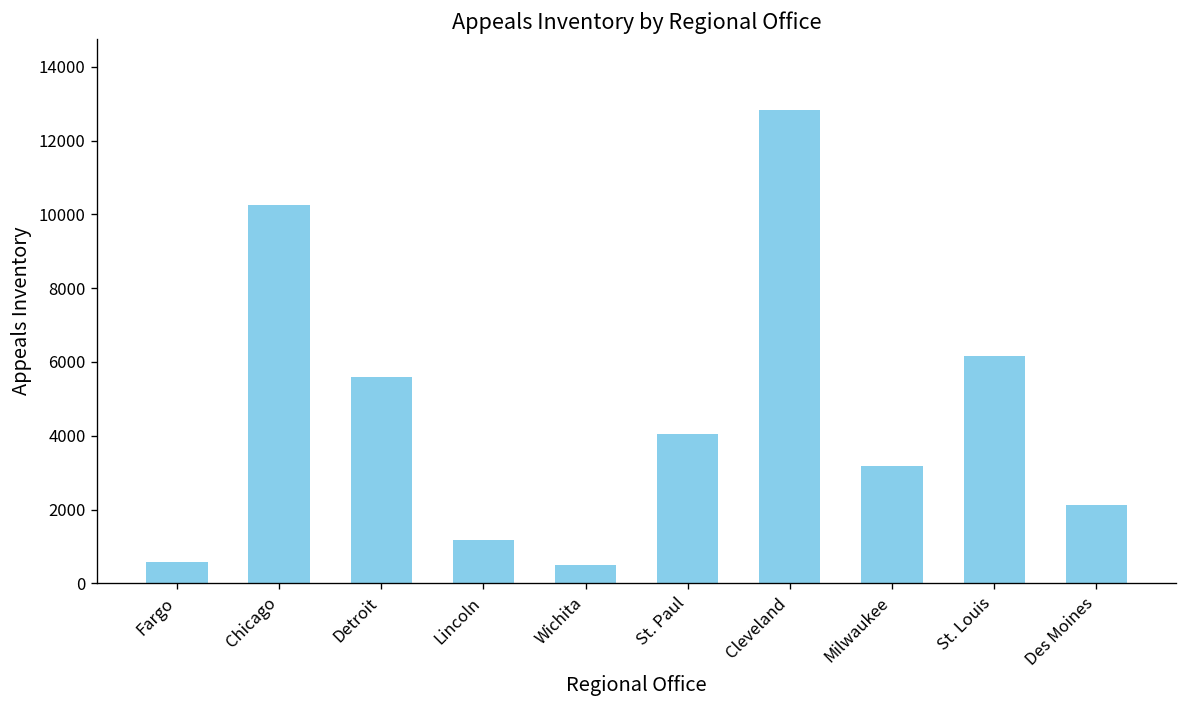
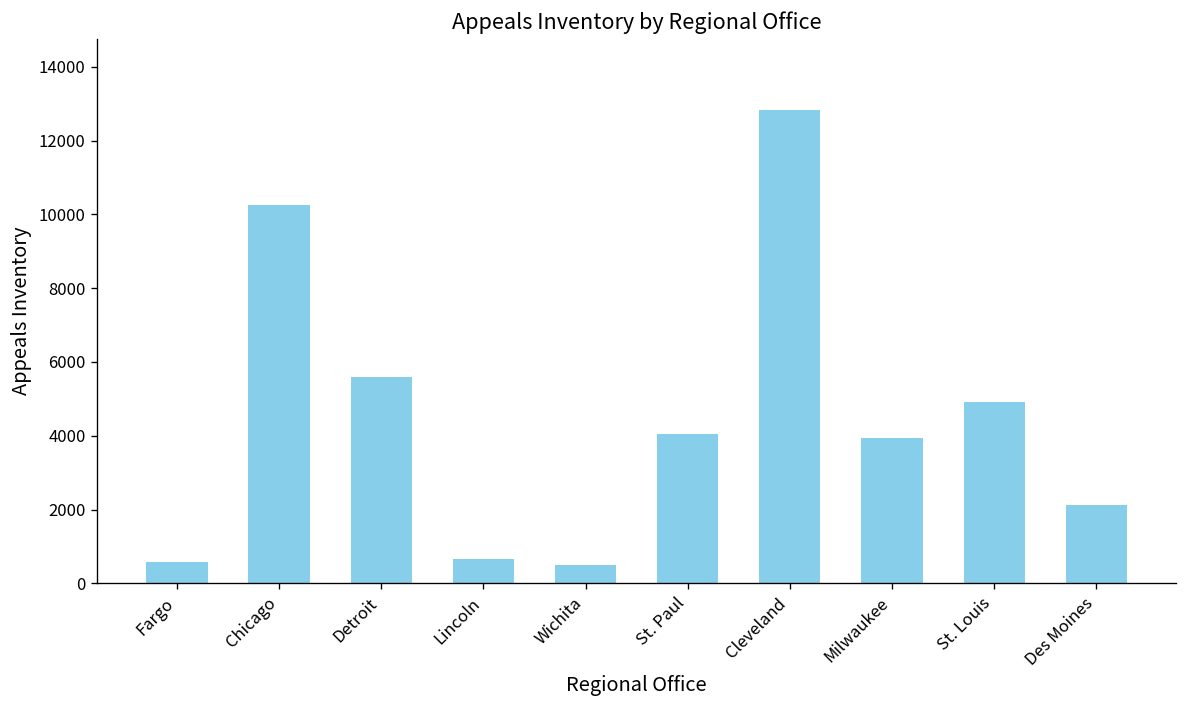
Lincoln: 1200 -> 700
Milwaukee: 3200 -> 3900
St. Louis: 6200 -> 4900
